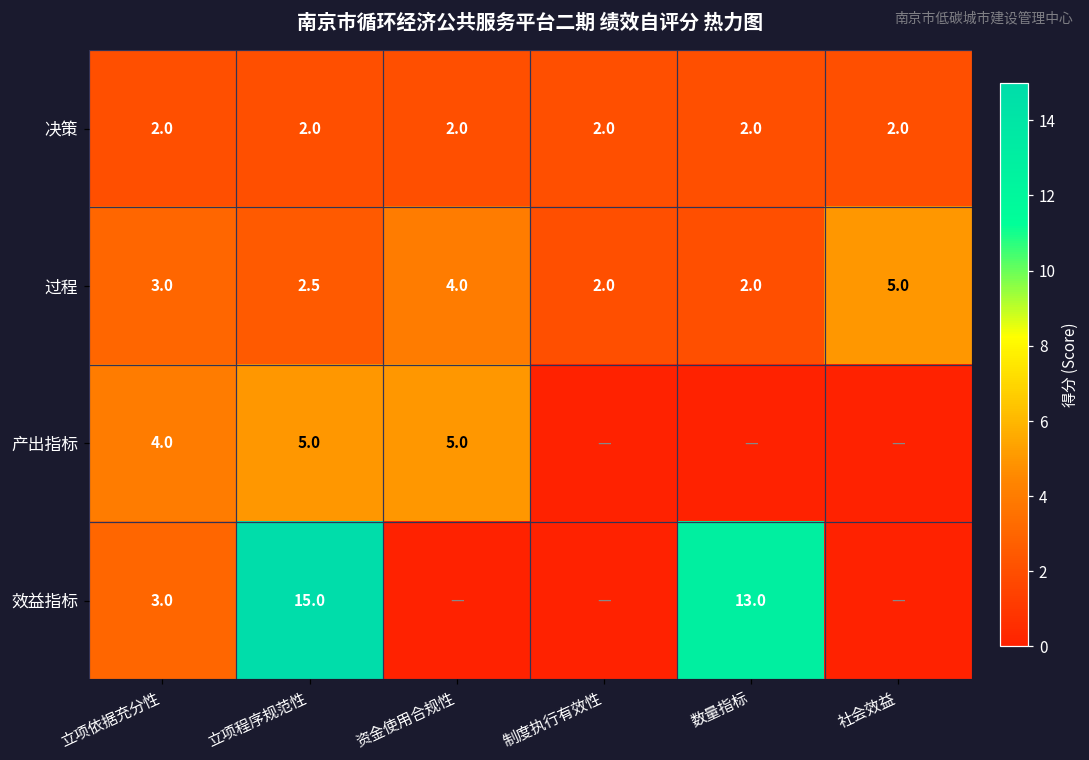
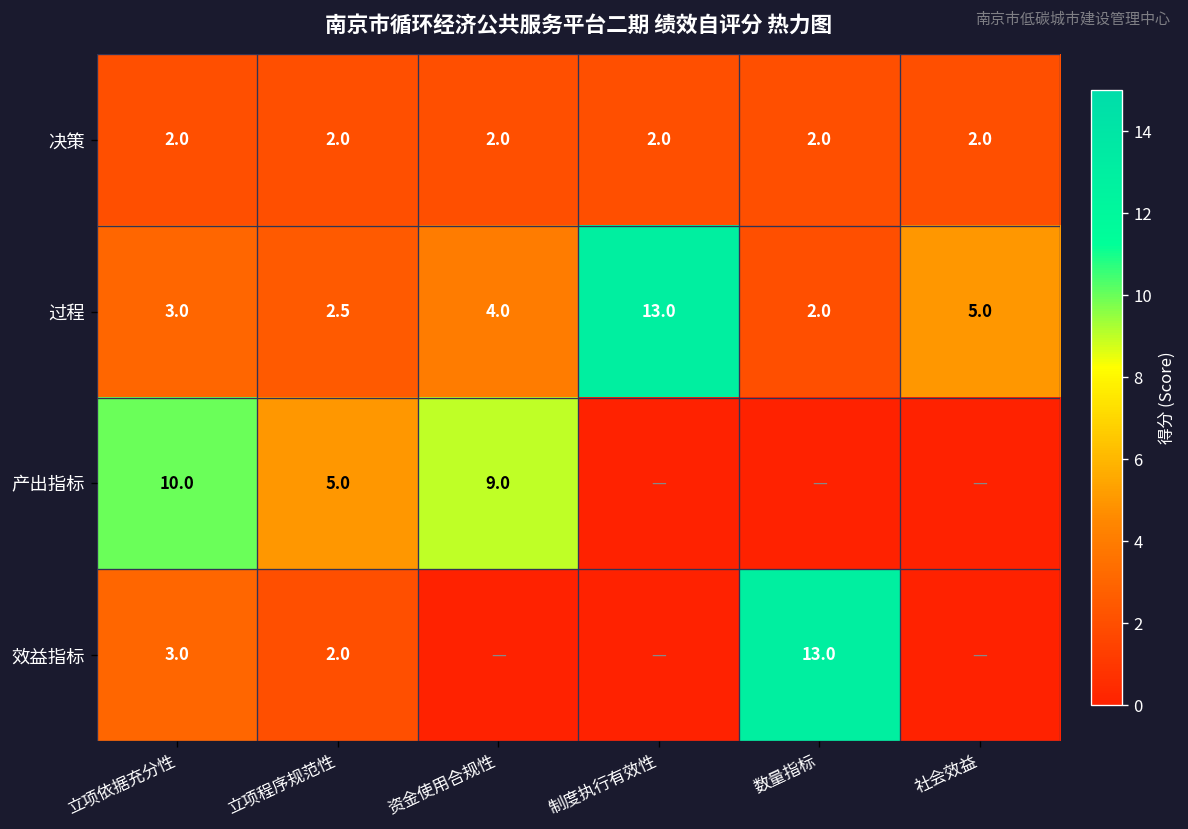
过程, 制度执行有效性: 2.0 -> 13.0
产出指标, 立项依据充分性: 4.0 -> 10.0
产出指标, 资金使用合规性: 5.0 -> 9.0
效益指标, 立项程序规范性: 15.0 -> 2.0
